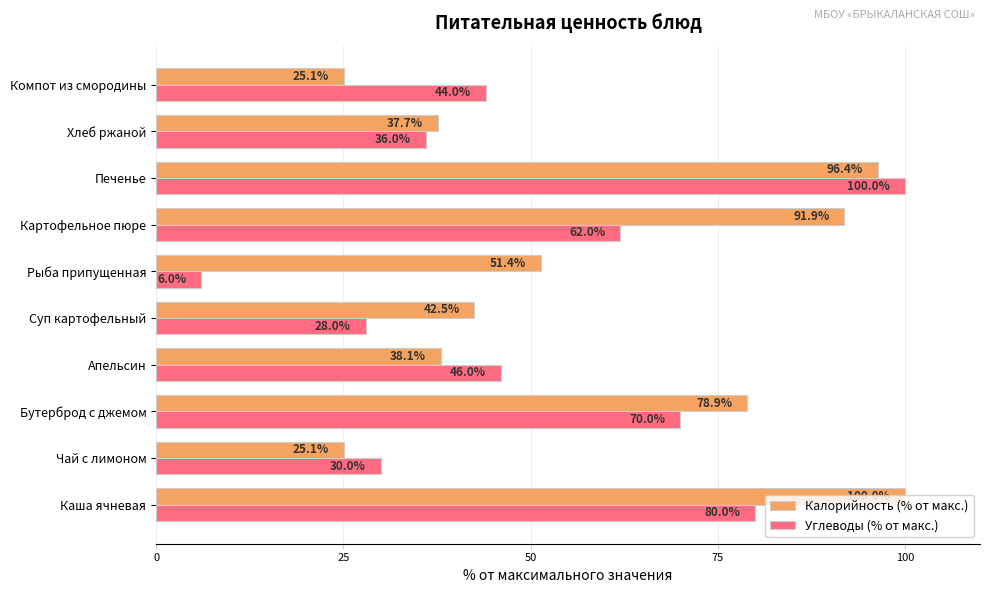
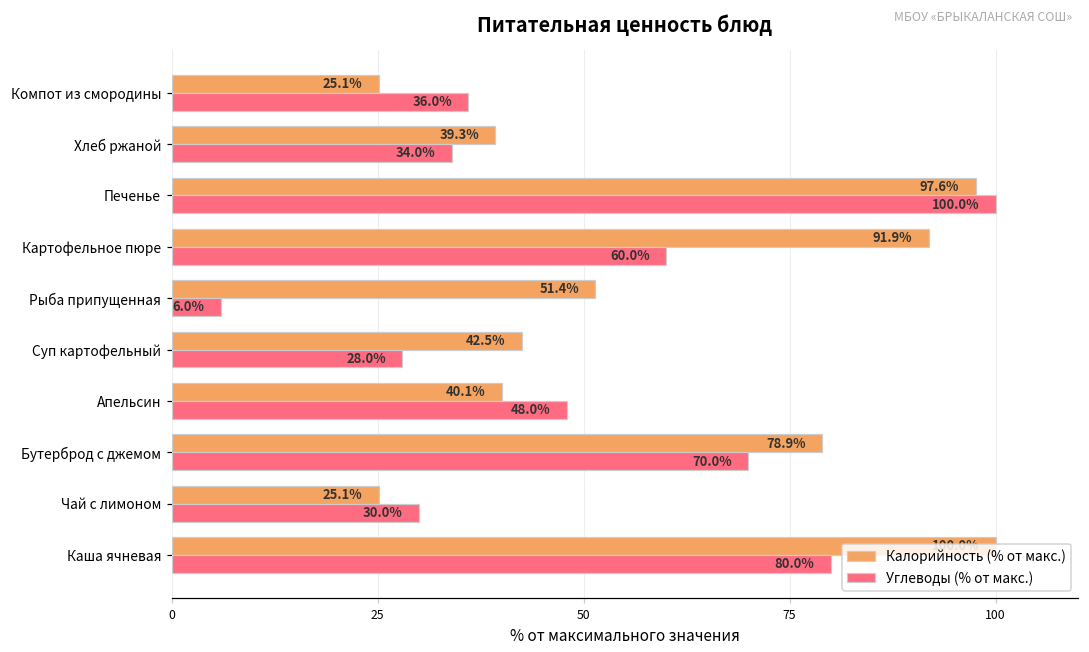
Углеводы (% от макс.), Компот из смородины: 44.0% -> 36.0%
Калорийность (% от макс.), Хлеб ржаной: 37.7% -> 39.3%
Углеводы (% от макс.), Хлеб ржаной: 36.0% -> 34.0%
Калорийность (% от макс.), Печенье: 96.4% -> 97.6%
Углеводы (% от макс.), Картофельное пюре: 62.0% -> 60.0%
Калорийность (% от макс.), Апельсин: 38.1% -> 40.1%
Углеводы (% от макс.), Апельсин: 46.0% -> 48.0%
